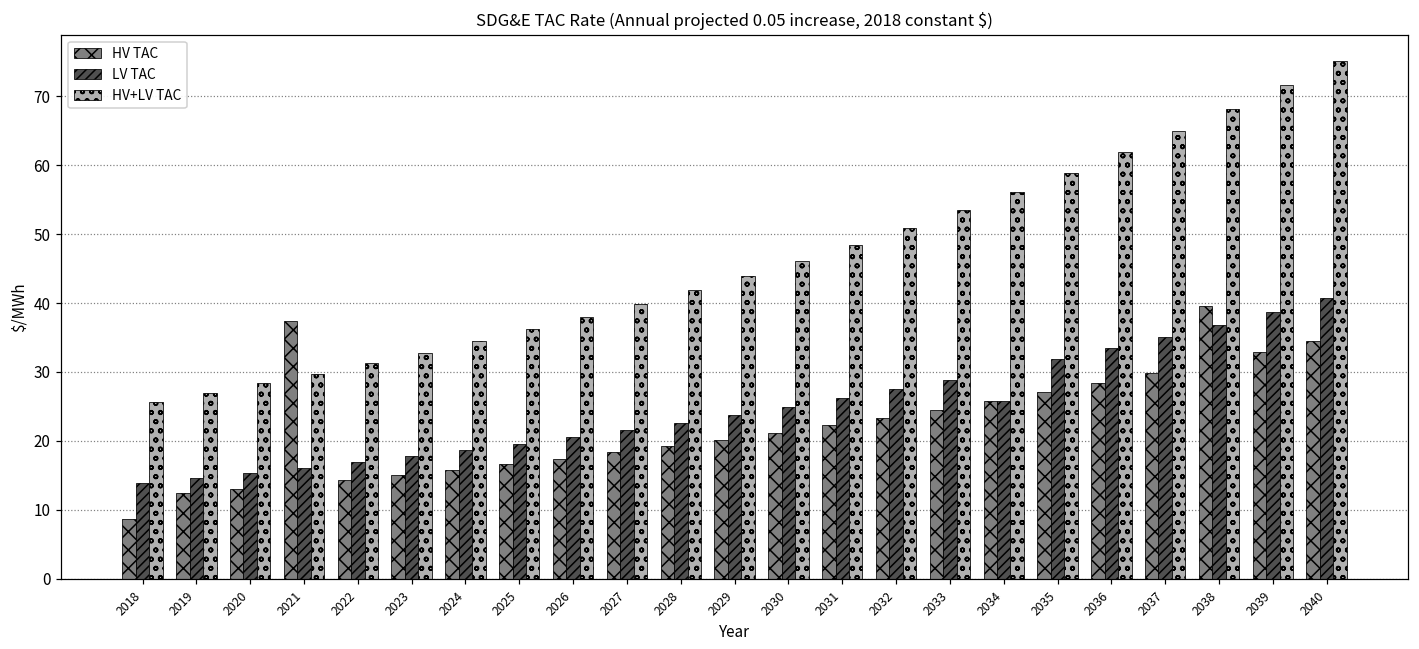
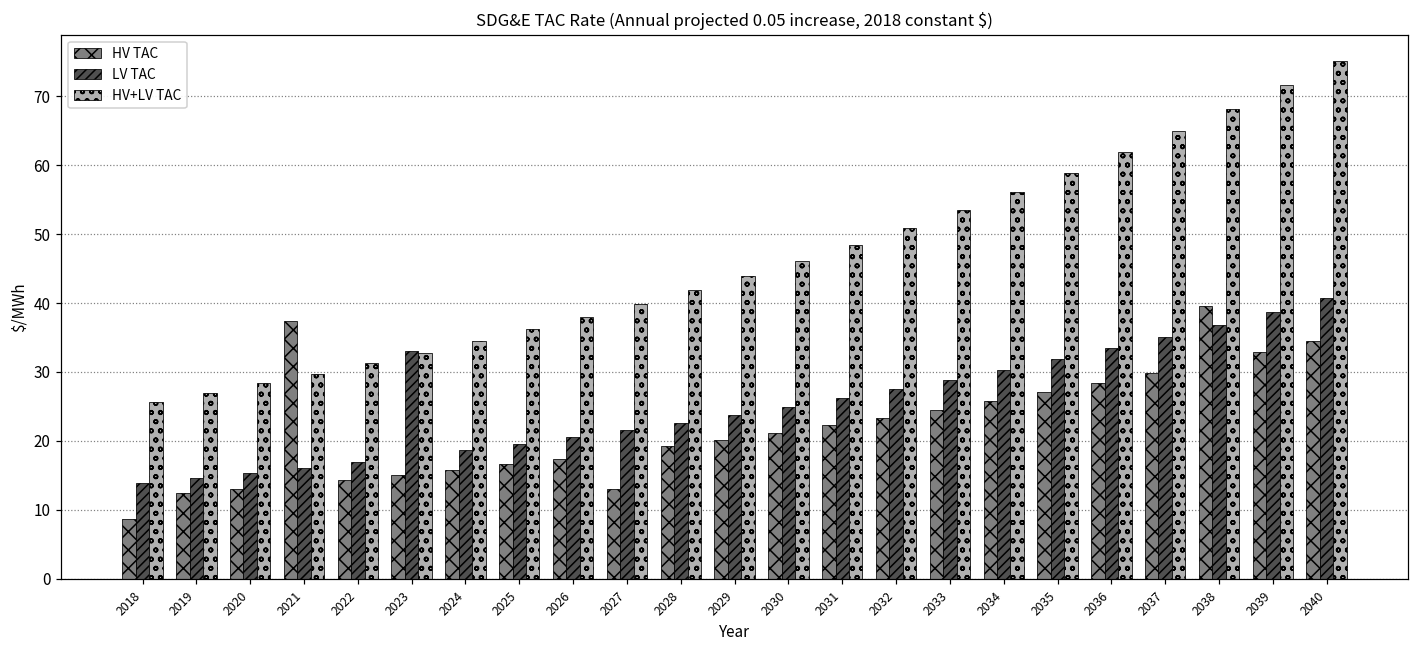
LV TAC, 2023: 18 -> 33
HV TAC, 2027: 18 -> 13
LV TAC, 2034: 26 -> 30
